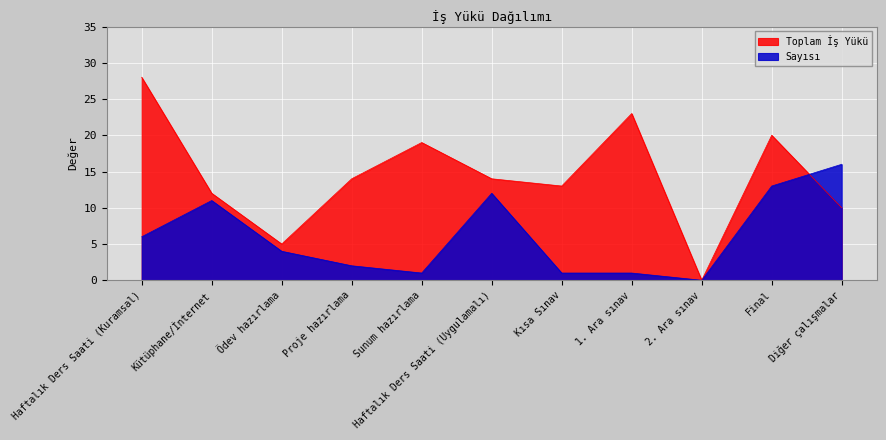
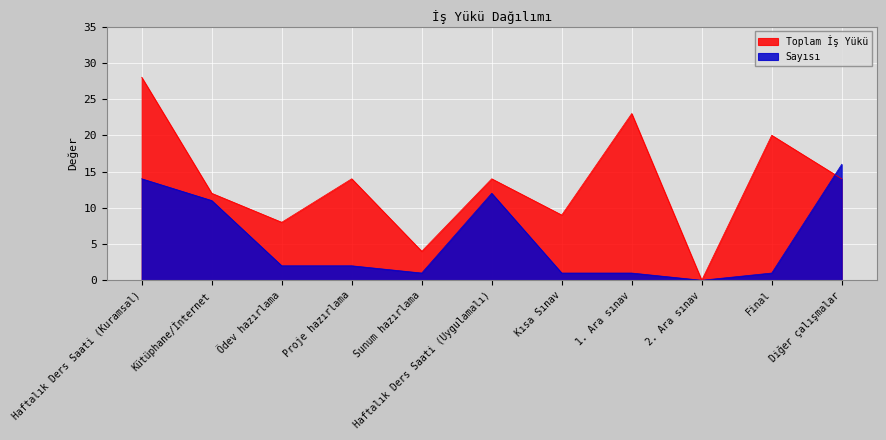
Sayısı, Haftalık Ders Saati (Kuramsal): 6 -> 14
Toplam İş Yükü, Ödev hazırlama: 5 -> 8
Sayısı, Ödev hazırlama: 4 -> 2
Toplam İş Yükü, Sunum hazırlama: 19 -> 4
Toplam İş Yükü, Kısa Sınav: 13 -> 9
Sayısı, Final: 13 -> 1
Toplam İş Yükü, Diğer çalışmalar: 10 -> 14
